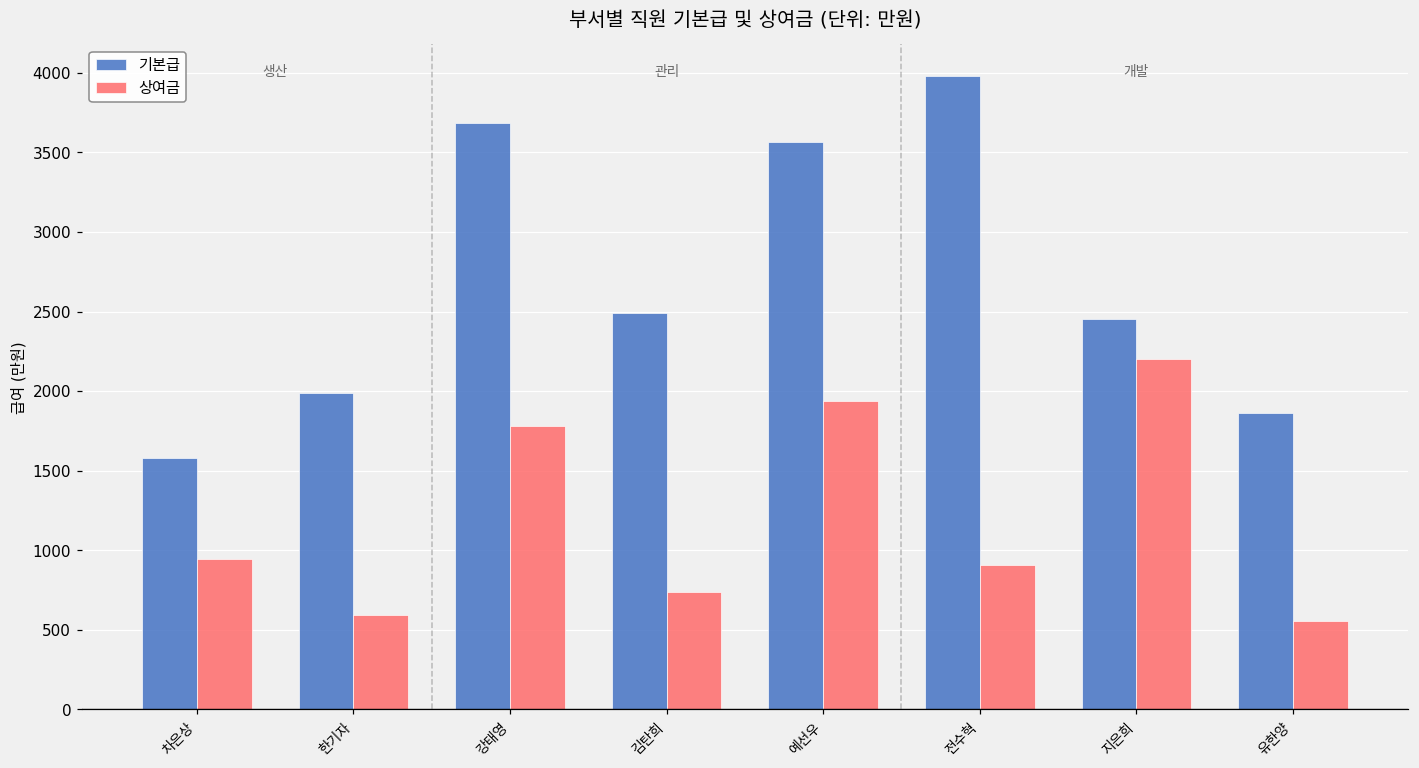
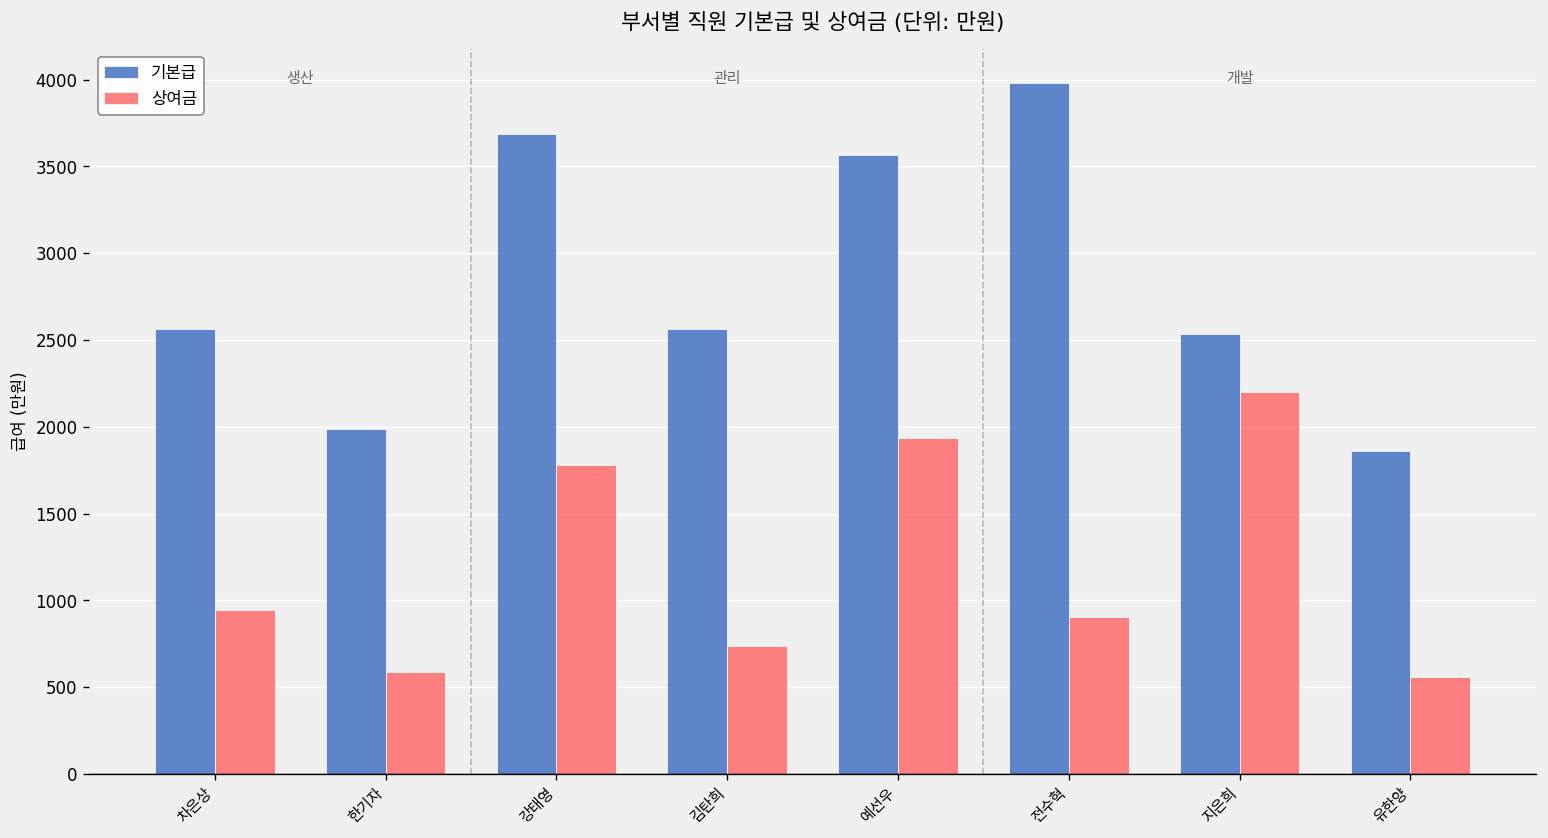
기본급, 차은상: 1580 -> 2570
기본급, 김탄희: 2490 -> 2560
기본급, 지은희: 2460 -> 2530
